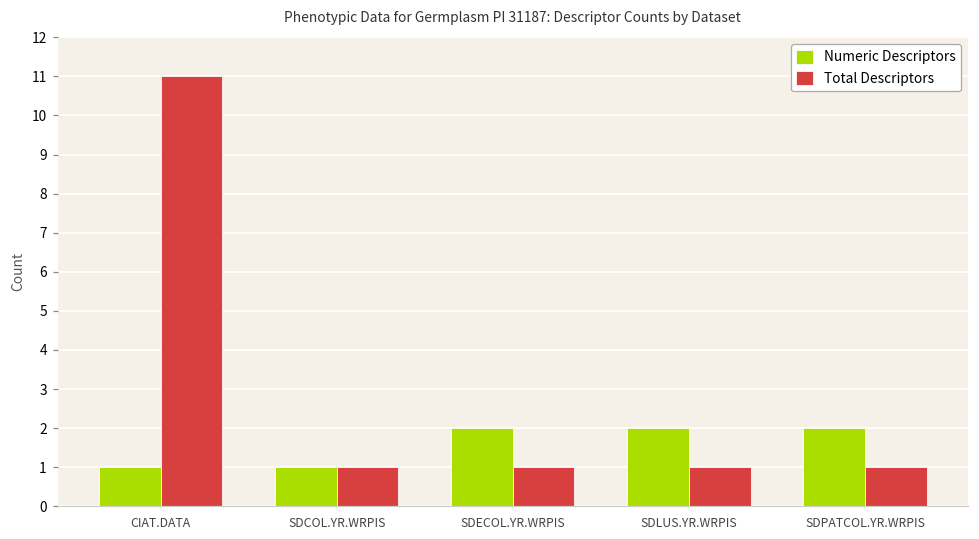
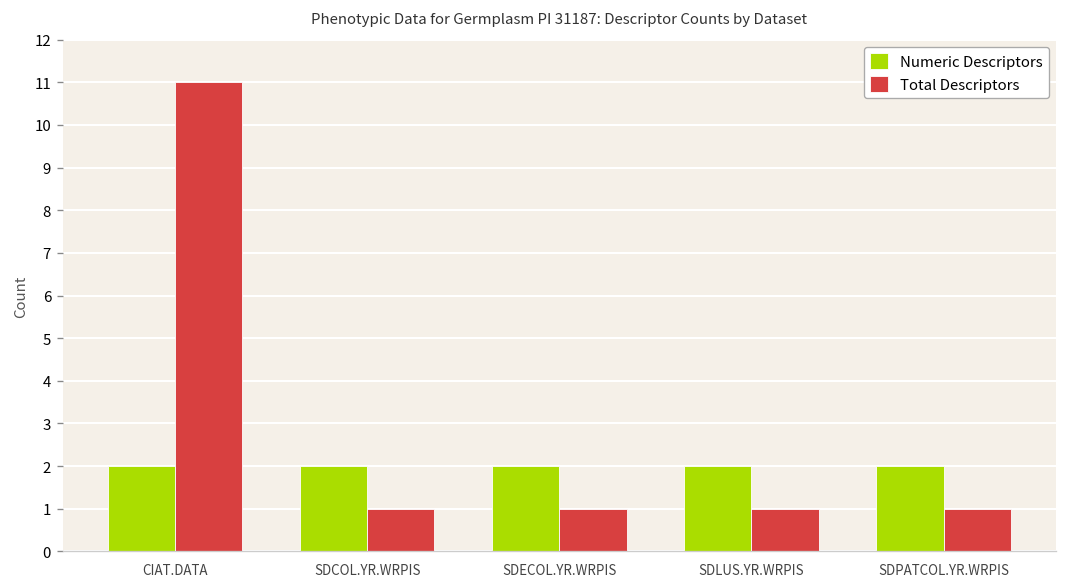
Numeric Descriptors, CIAT.DATA: 1 -> 2
Numeric Descriptors, SDCOL.YR.WRPIS: 1 -> 2
